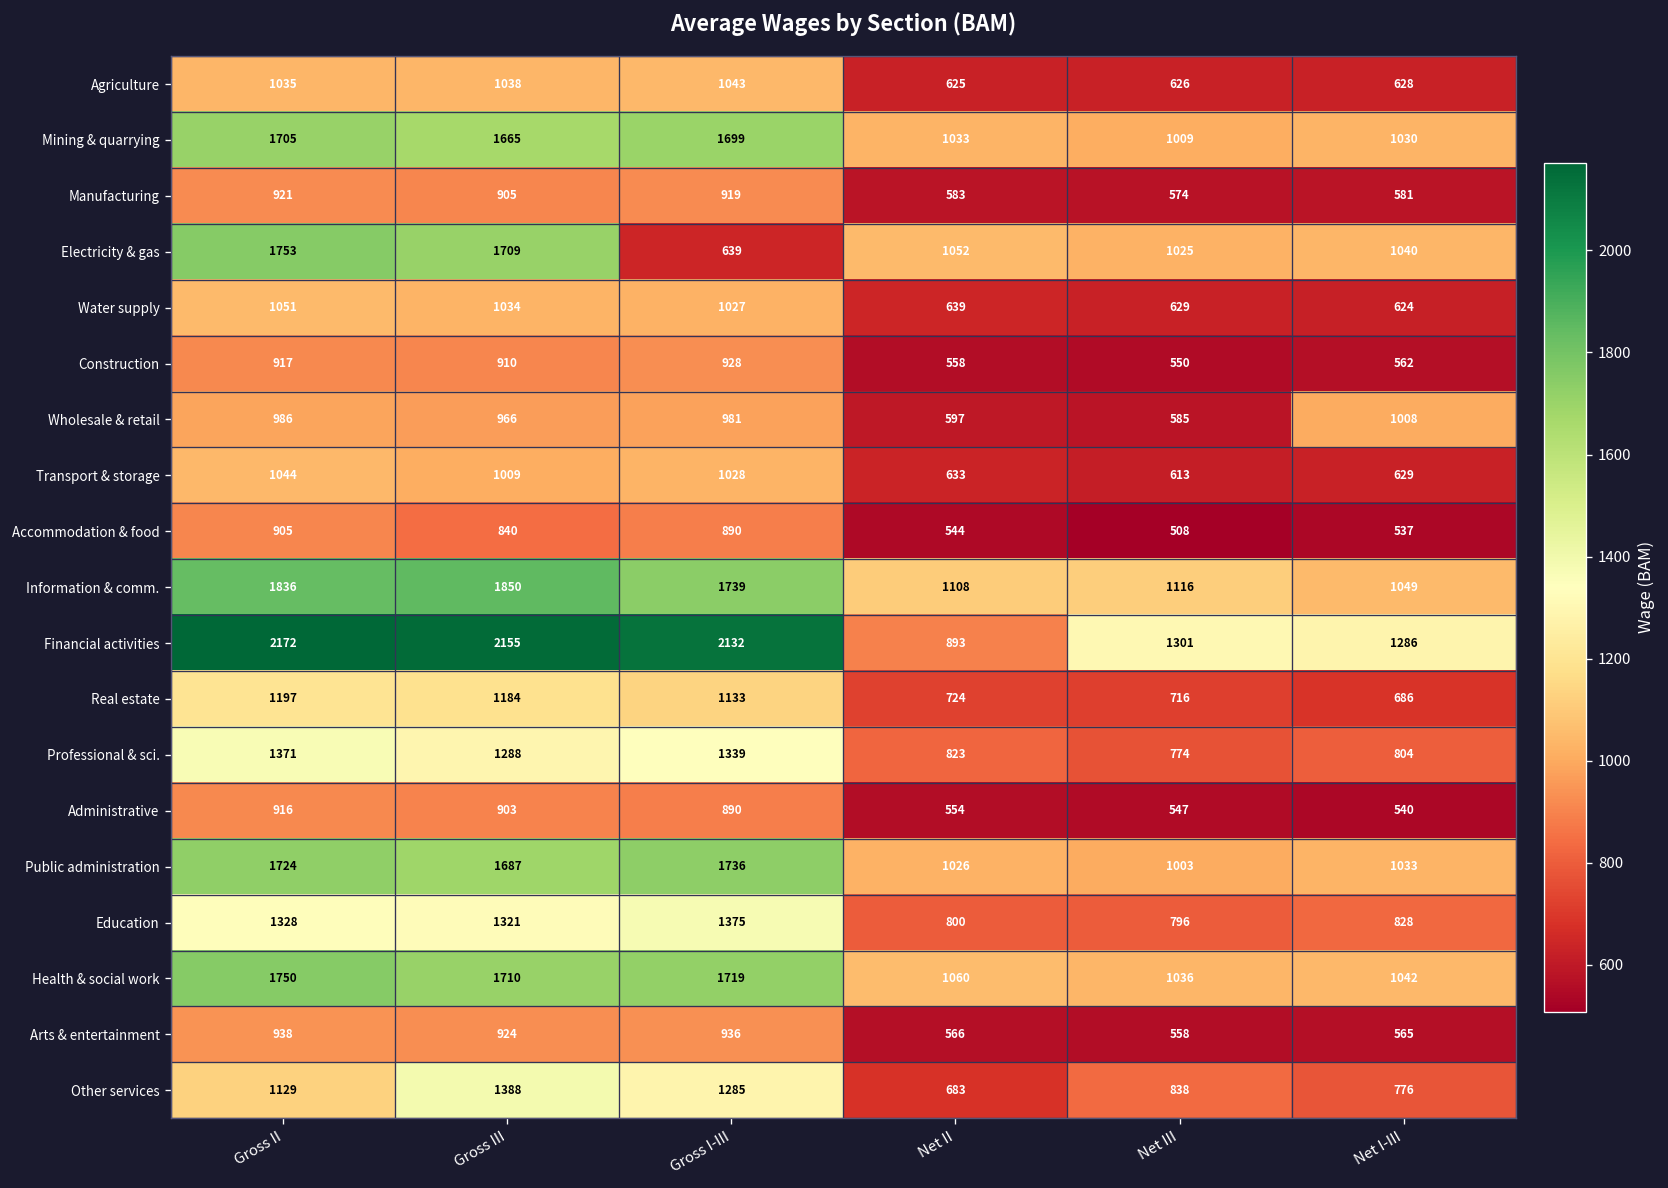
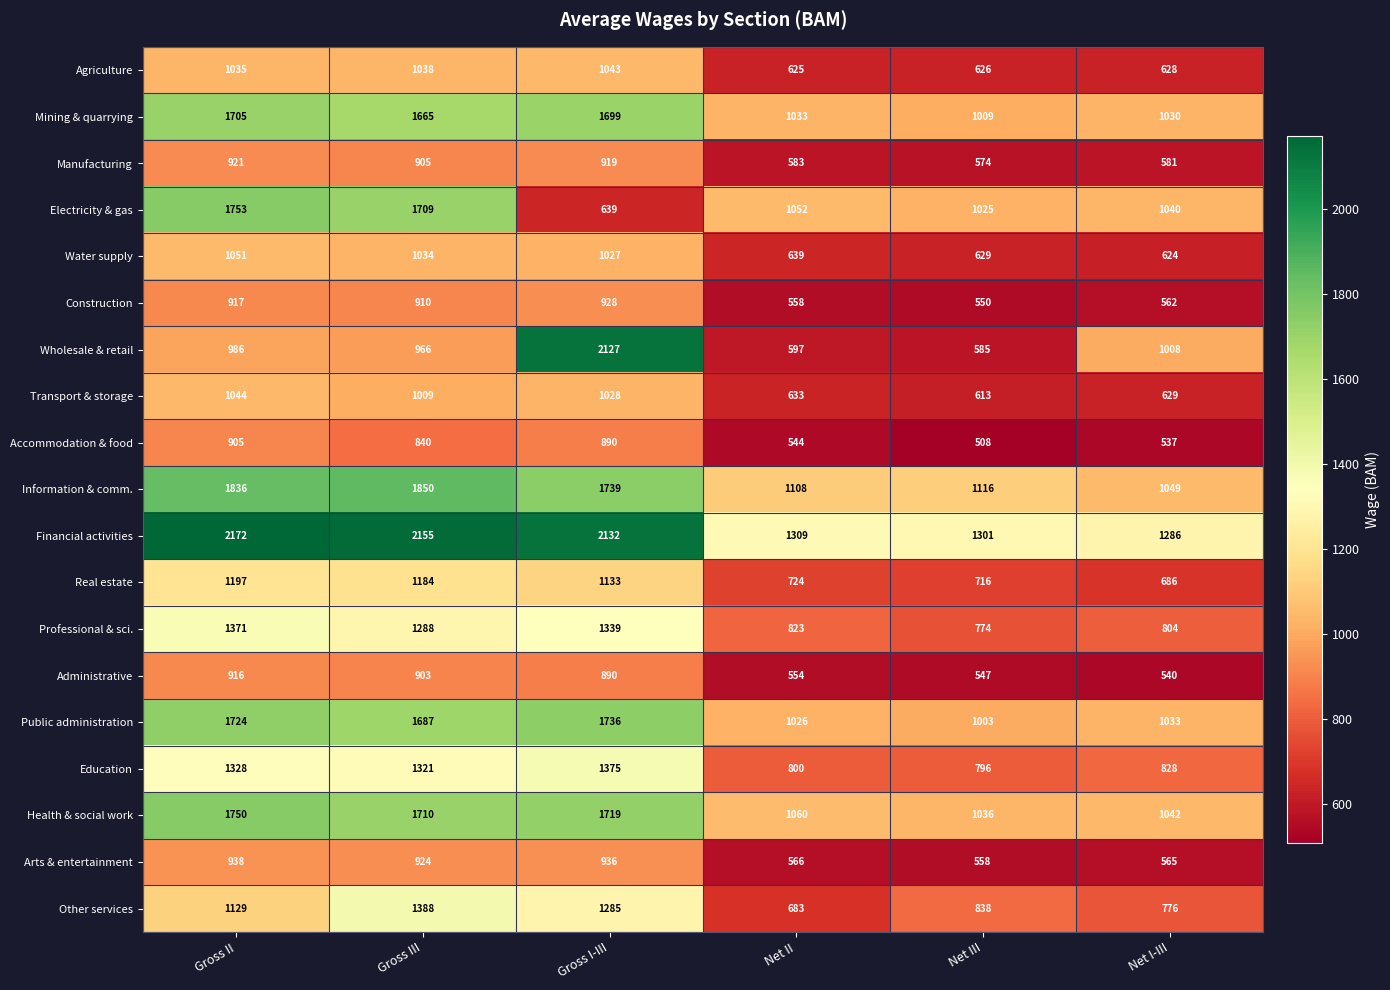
Wholesale & retail, Gross I-III: 981 -> 2127
Financial activities, Net II: 893 -> 1309
